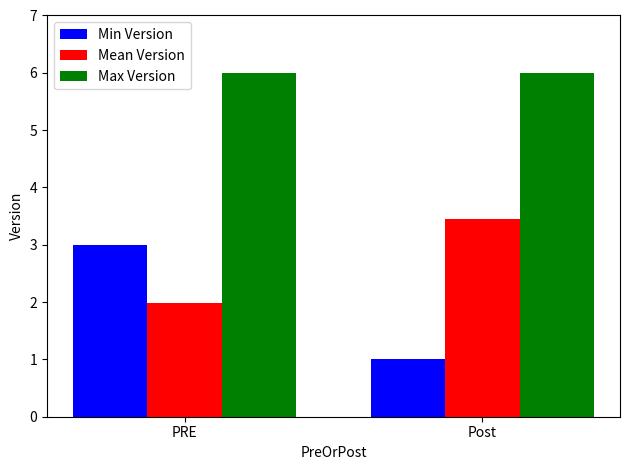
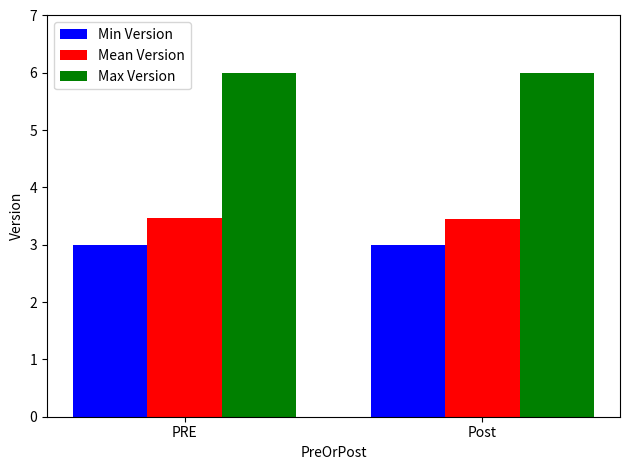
Mean Version, PRE: 2.0 -> 3.5
Min Version, Post: 1 -> 3
